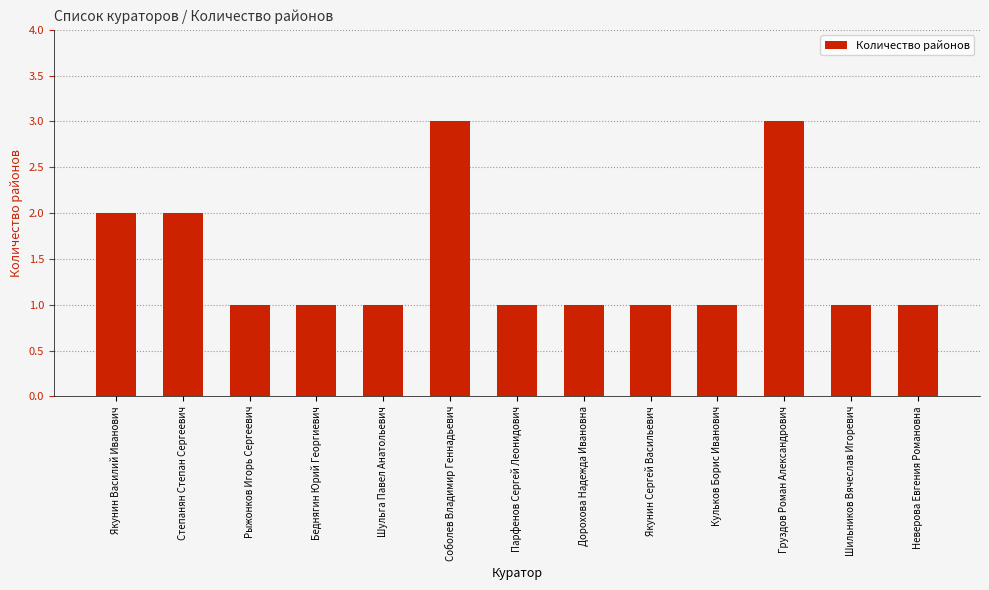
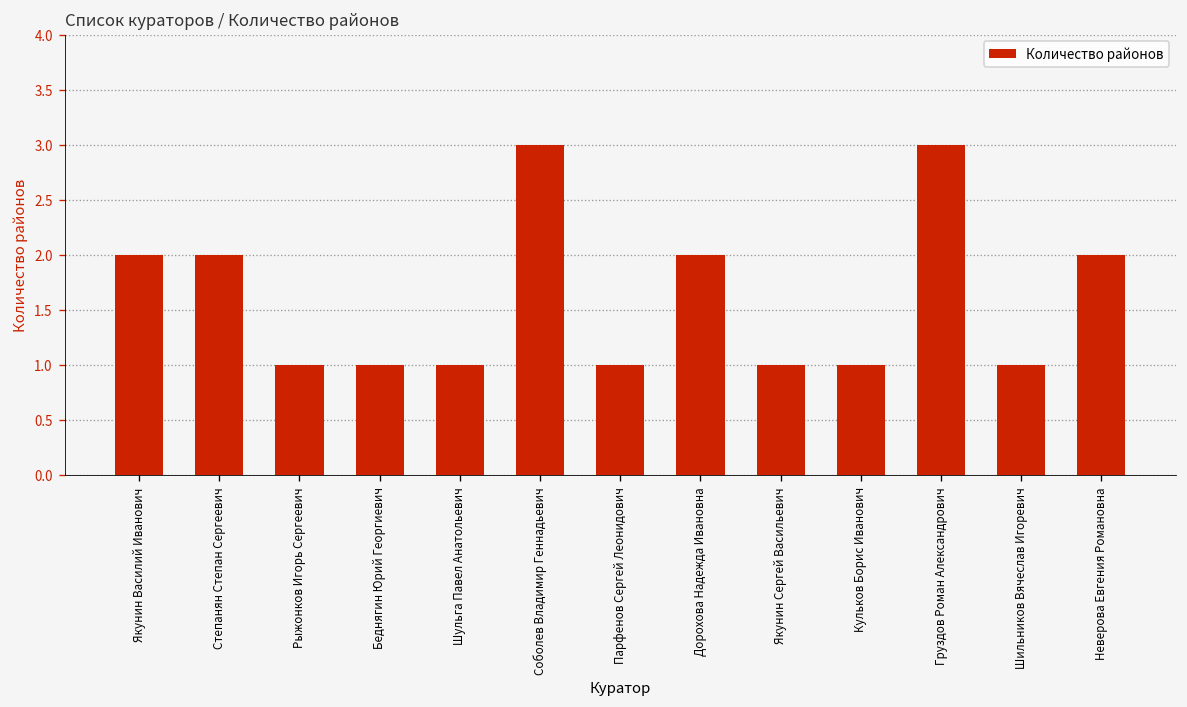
Дорохова Надежда Ивановна: 1 -> 2
Неверова Евгения Романовна: 1 -> 2
